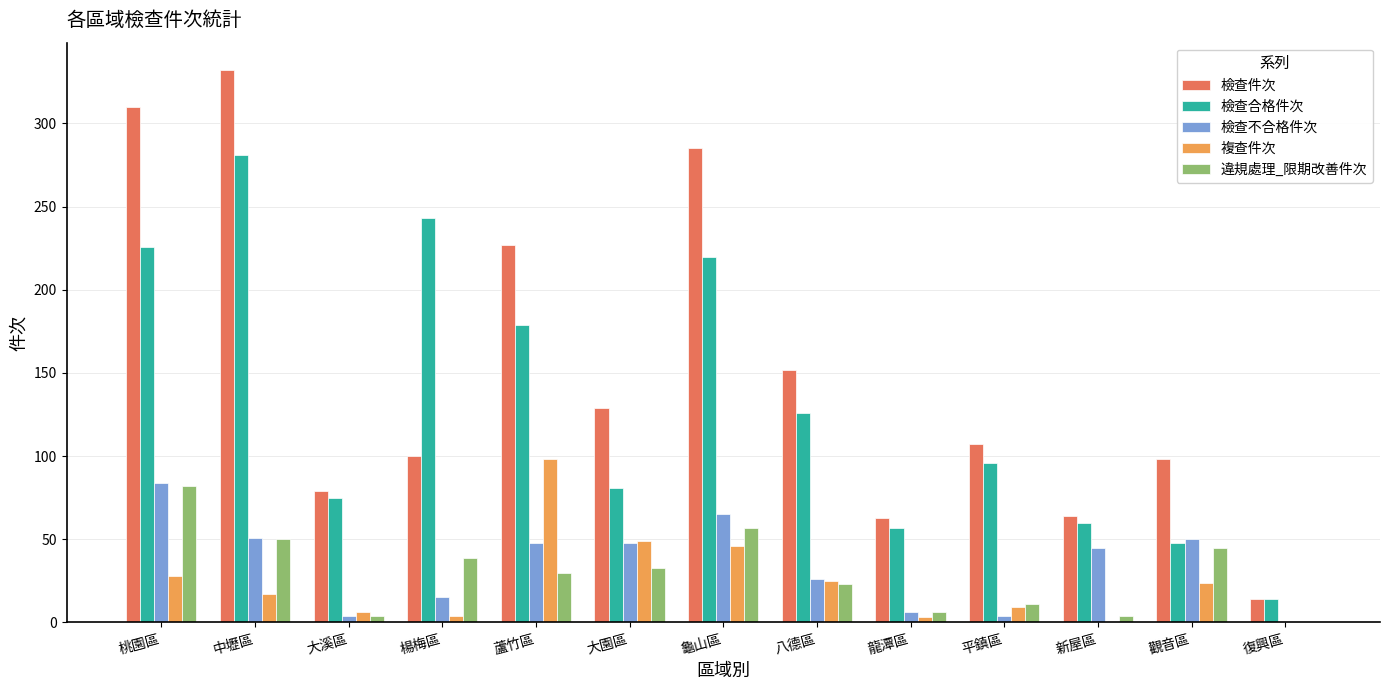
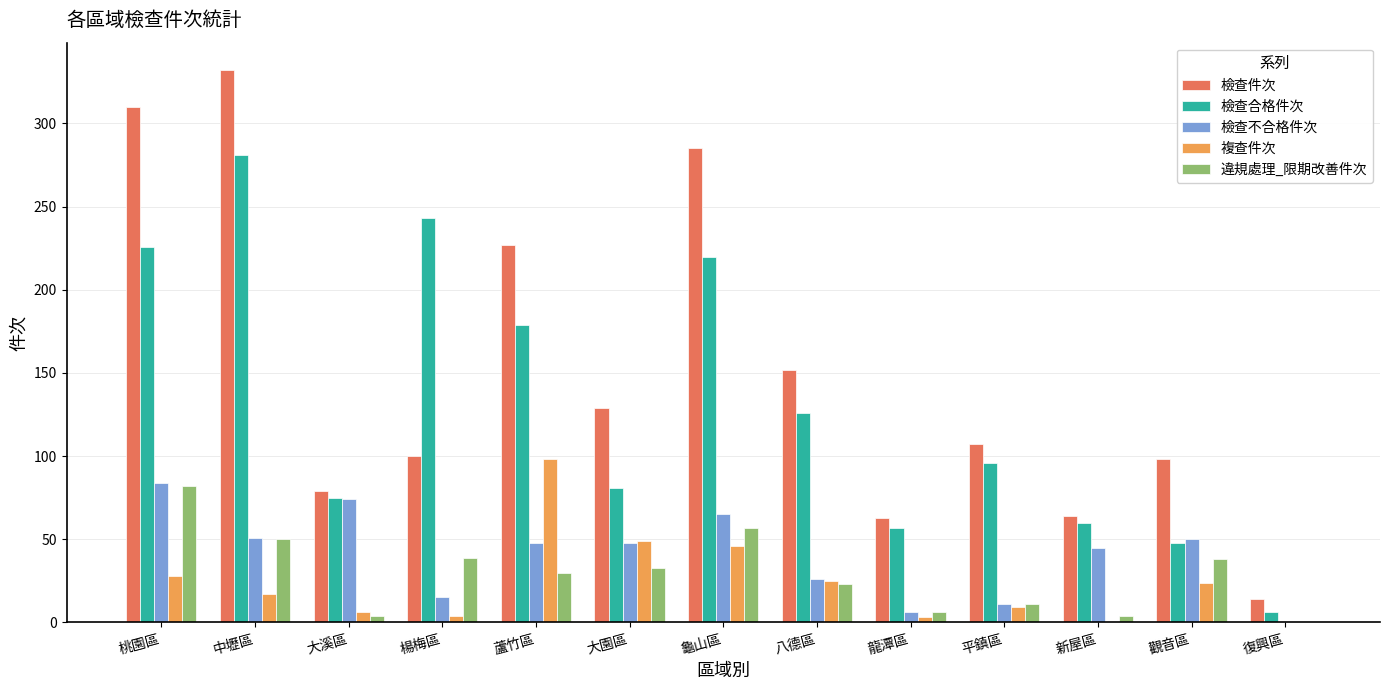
檢查不合格件次, 大溪區: 4 -> 74
檢查不合格件次, 平鎮區: 4 -> 11
違規處理_限期改善件次, 觀音區: 45 -> 38
檢查合格件次, 復興區: 14 -> 6
